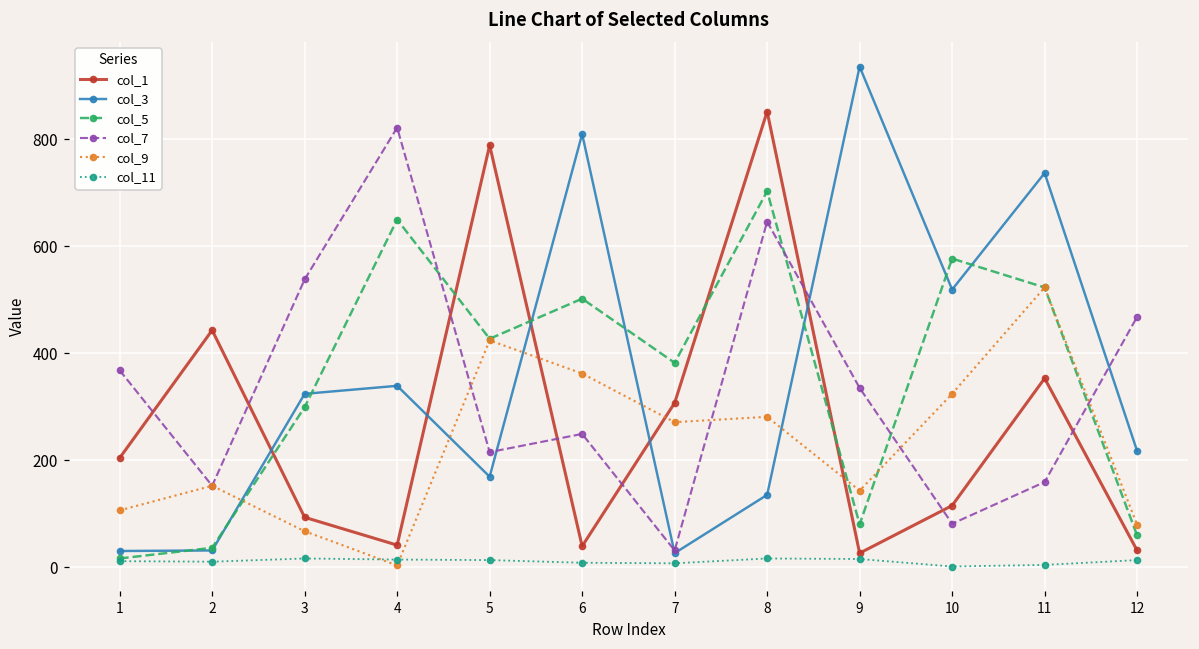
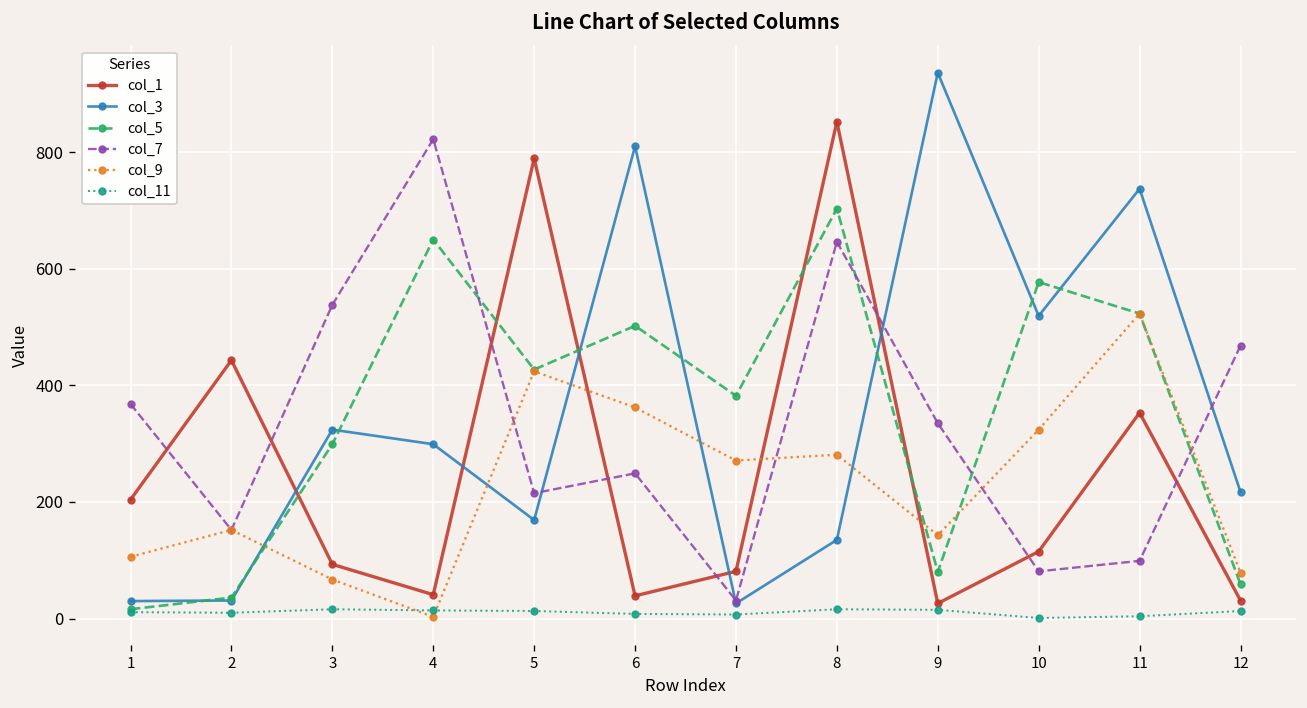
col_3, 4: 340 -> 300
col_1, 7: 310 -> 80
col_7, 11: 160 -> 100
